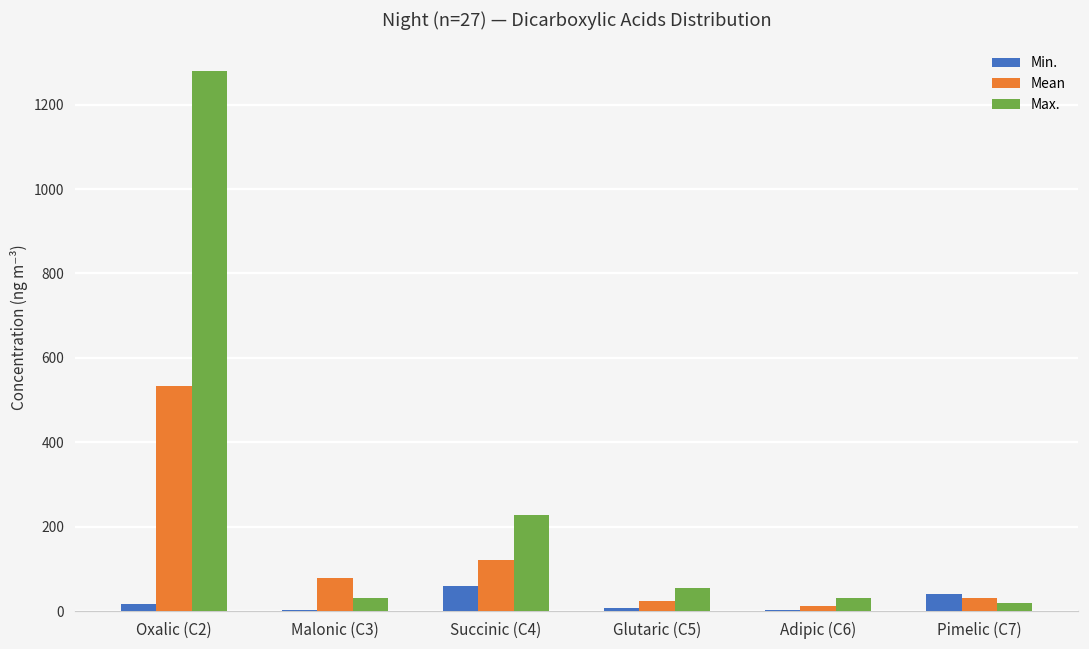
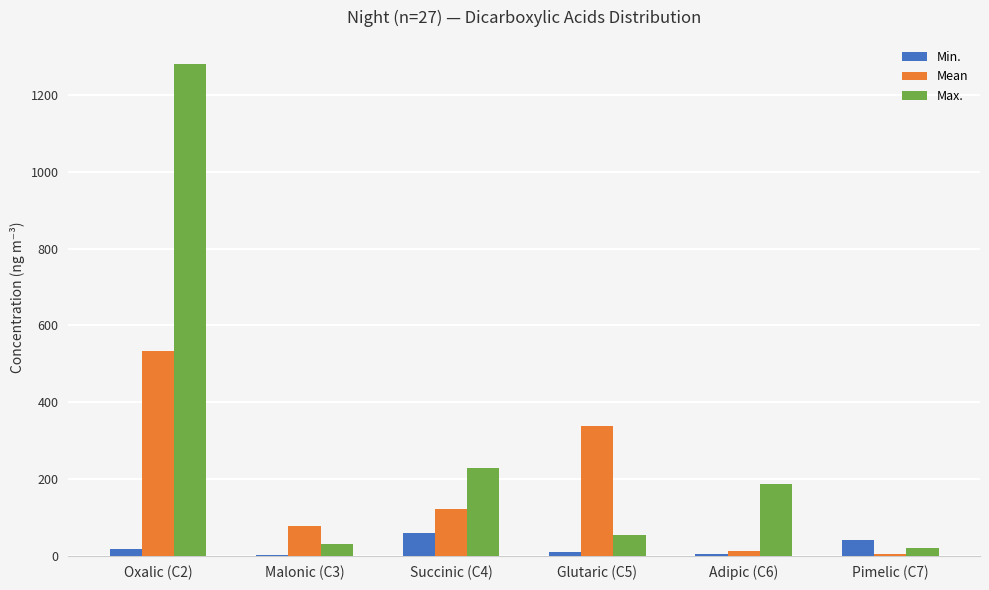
Mean, Glutaric (C5): 20 -> 340
Max., Adipic (C6): 30 -> 190
Mean, Pimelic (C7): 30 -> 0
